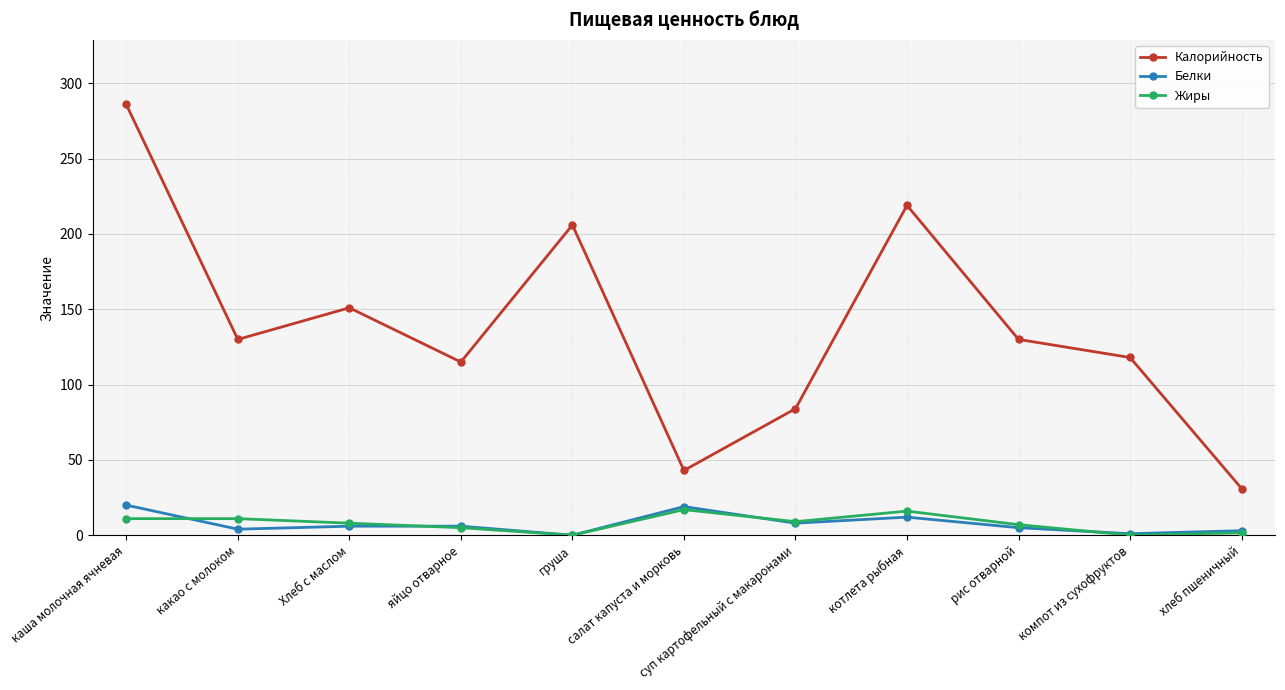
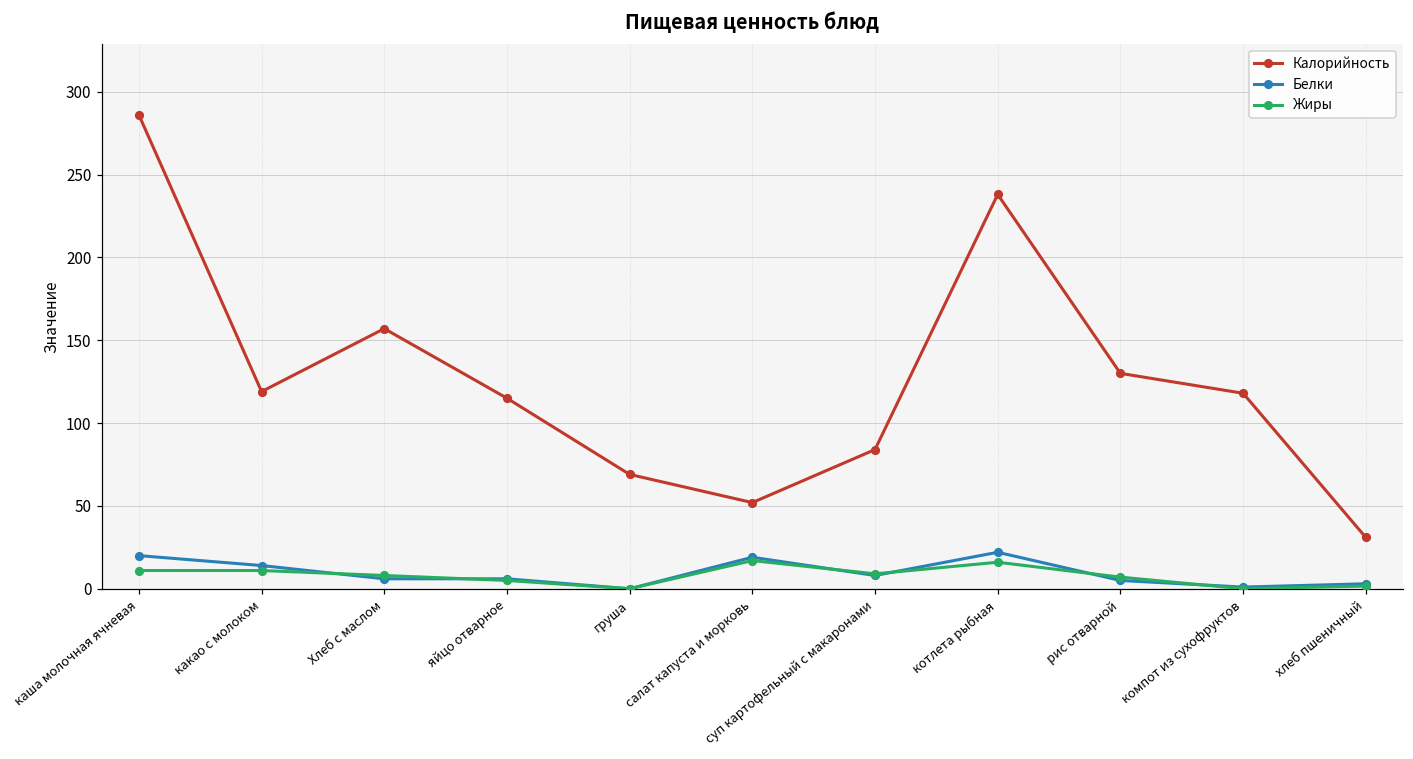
Калорийность, какао с молоком: 130 -> 119
Белки, какао с молоком: 4 -> 14
Калорийность, Хлеб с маслом: 151 -> 157
Калорийность, груша: 206 -> 69
Калорийность, салат капуста и морковь: 43 -> 52
Калорийность, котлета рыбная: 219 -> 238
Белки, котлета рыбная: 12 -> 22
